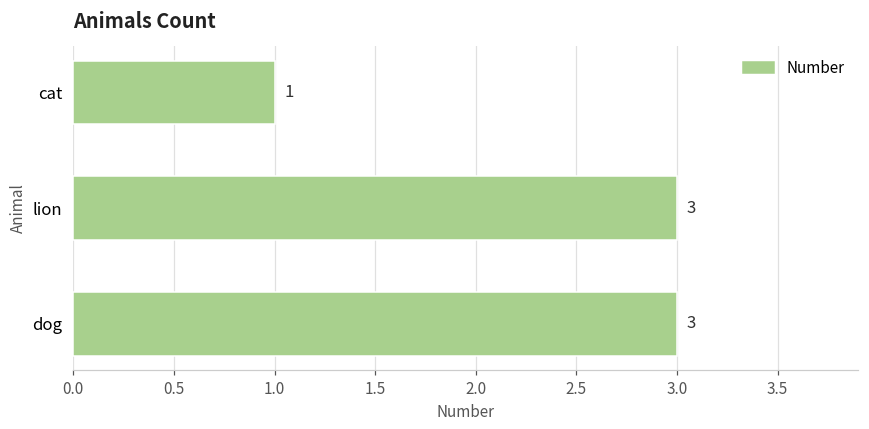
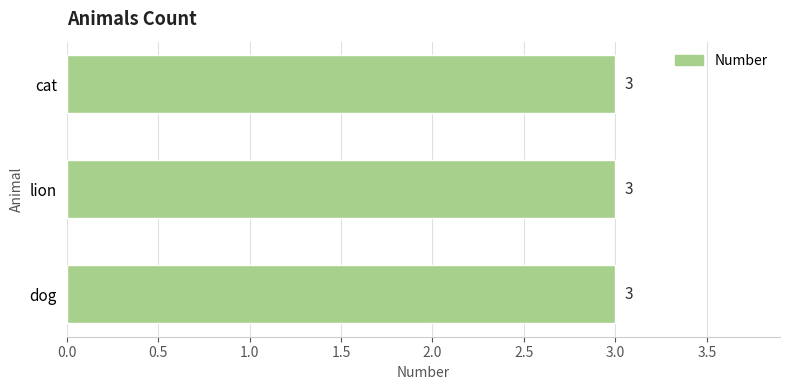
cat: 1 -> 3
